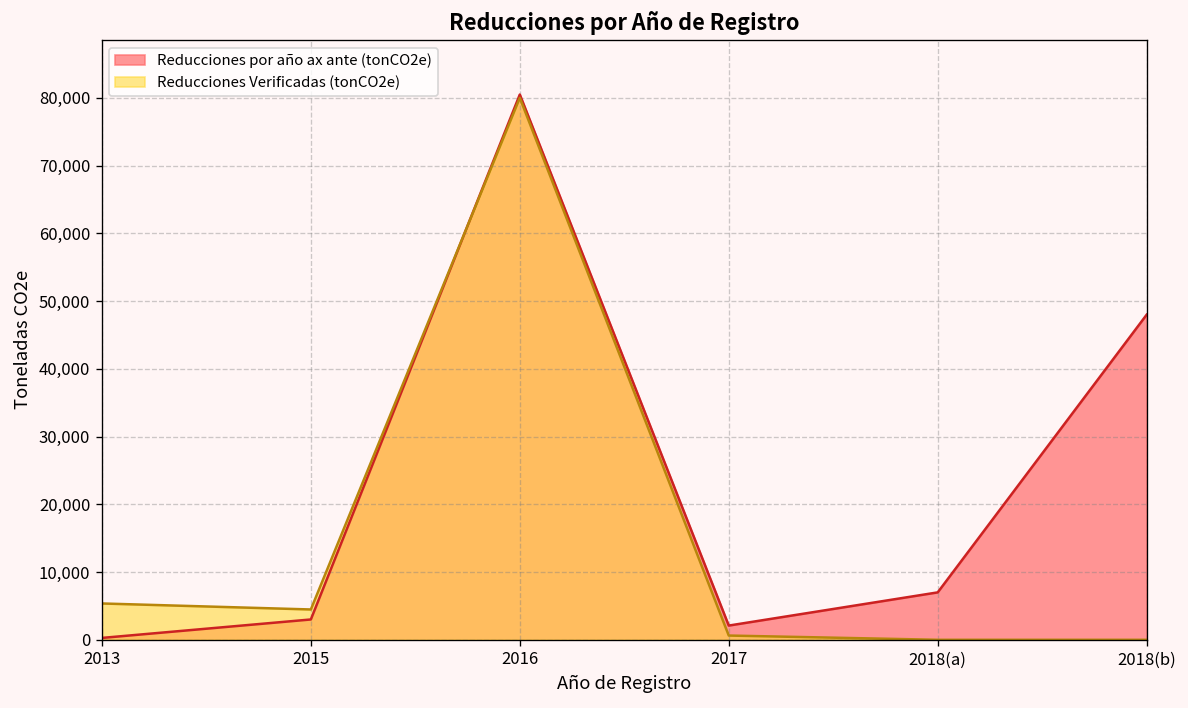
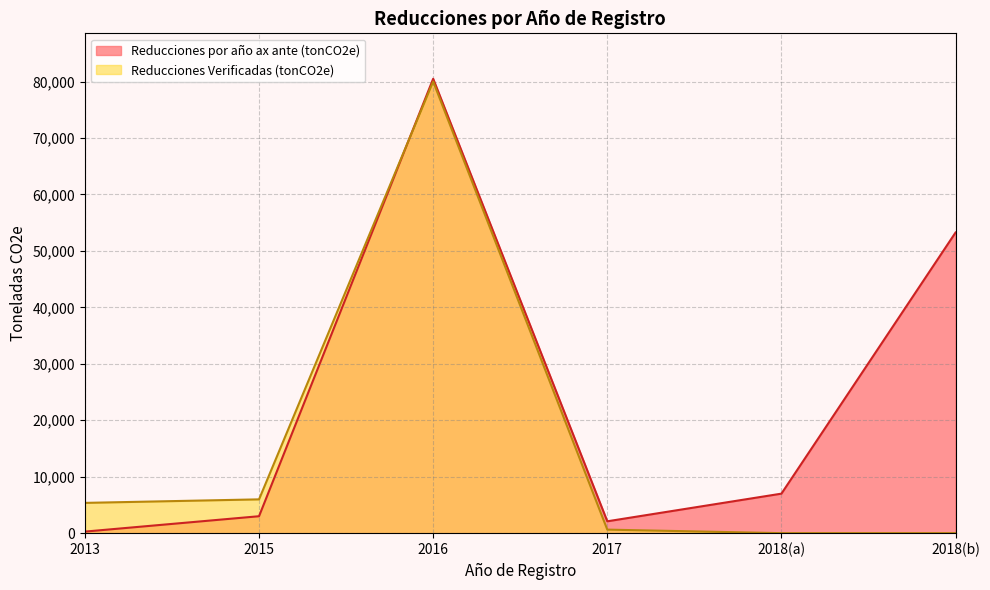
Reducciones Verificadas (tonCO2e), 2015: 4,000 -> 6,000
Reducciones por año ax ante (tonCO2e), 2018(b): 48,000 -> 53,000
